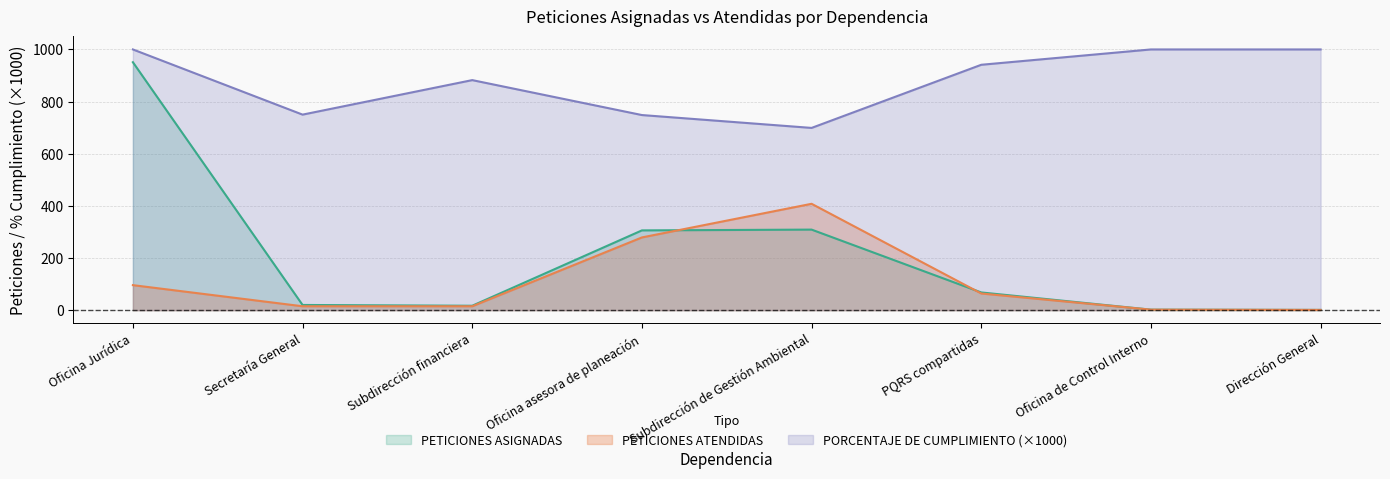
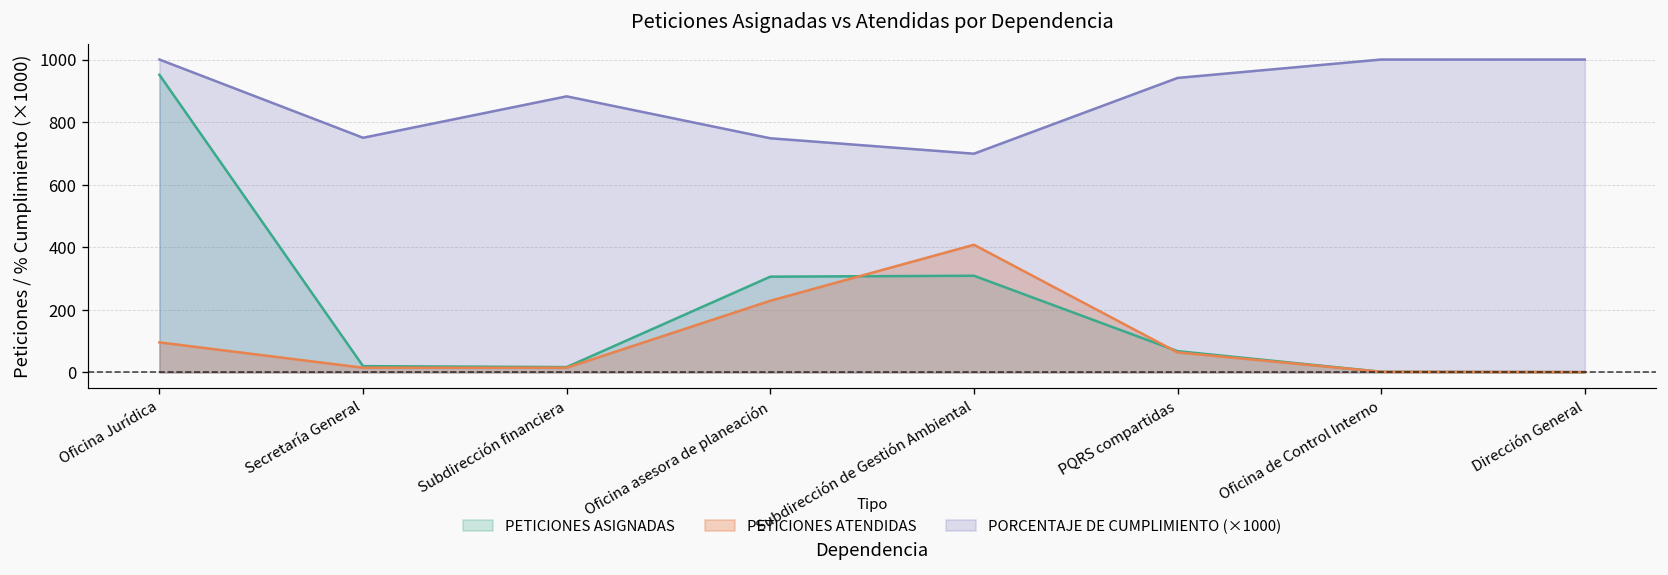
PETICIONES ATENDIDAS, Oficina asesora de planeación: 280 -> 230
